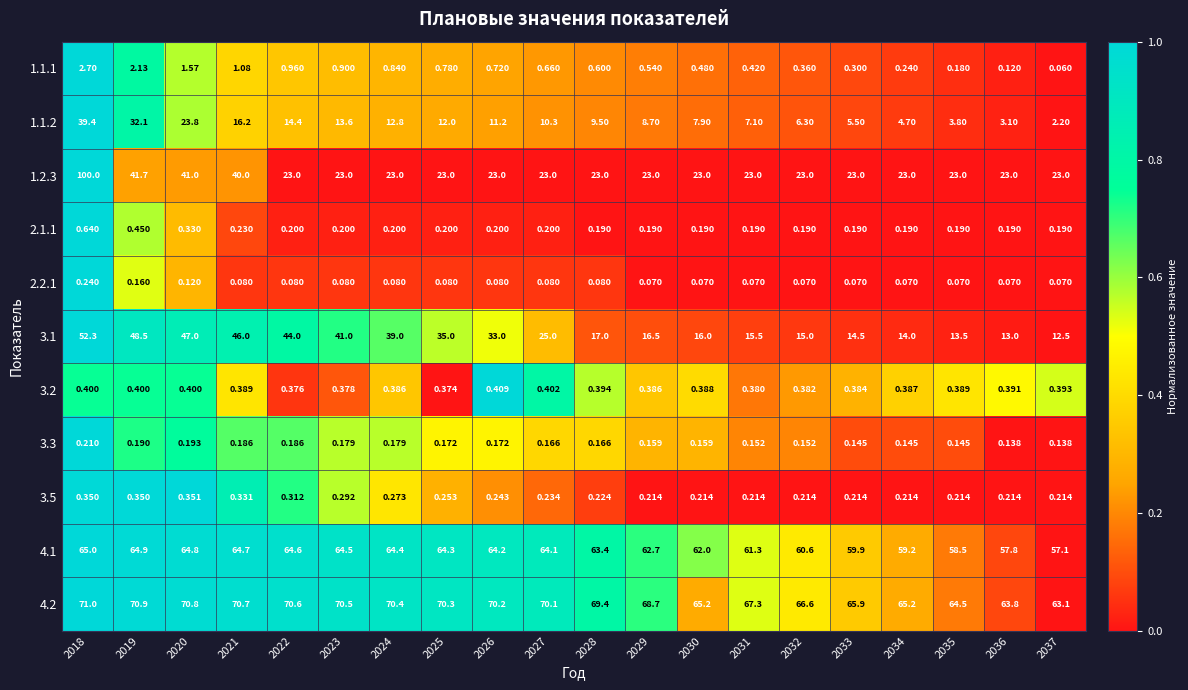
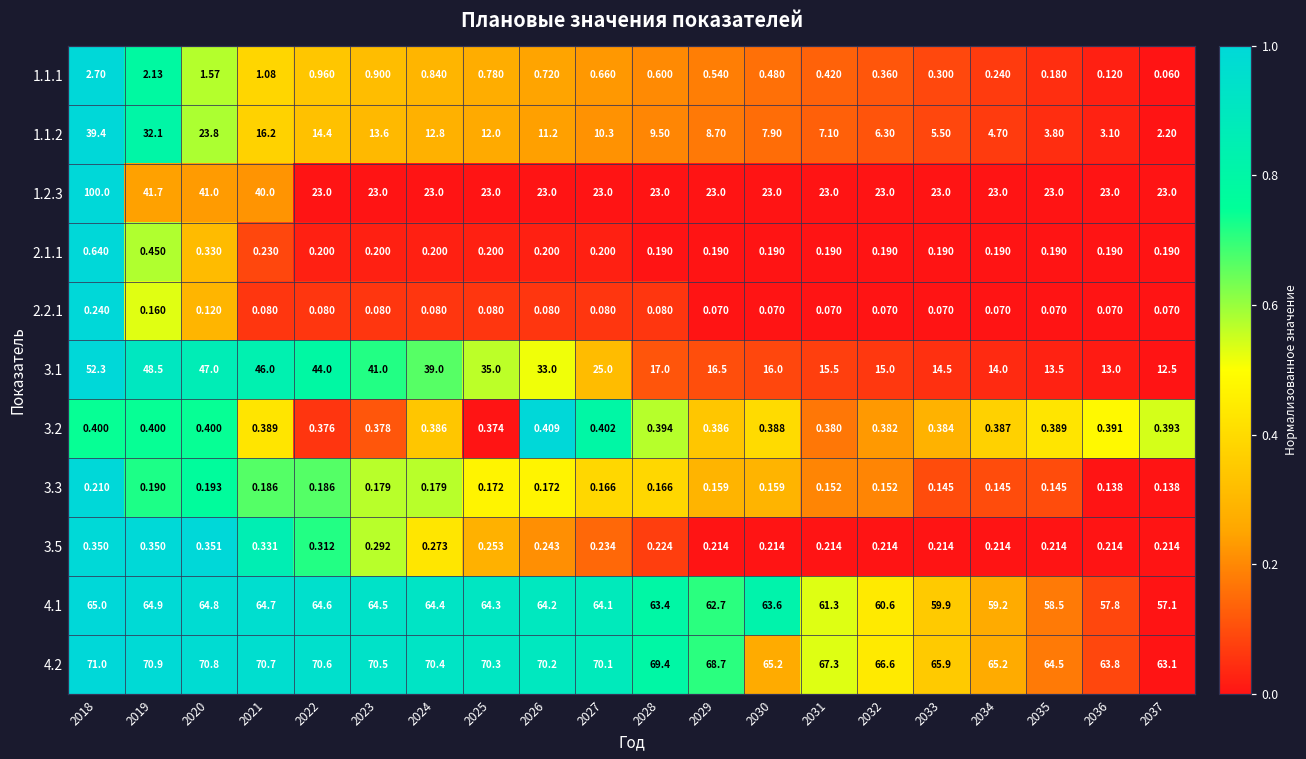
4.1, 2030: 62.0 -> 63.6
